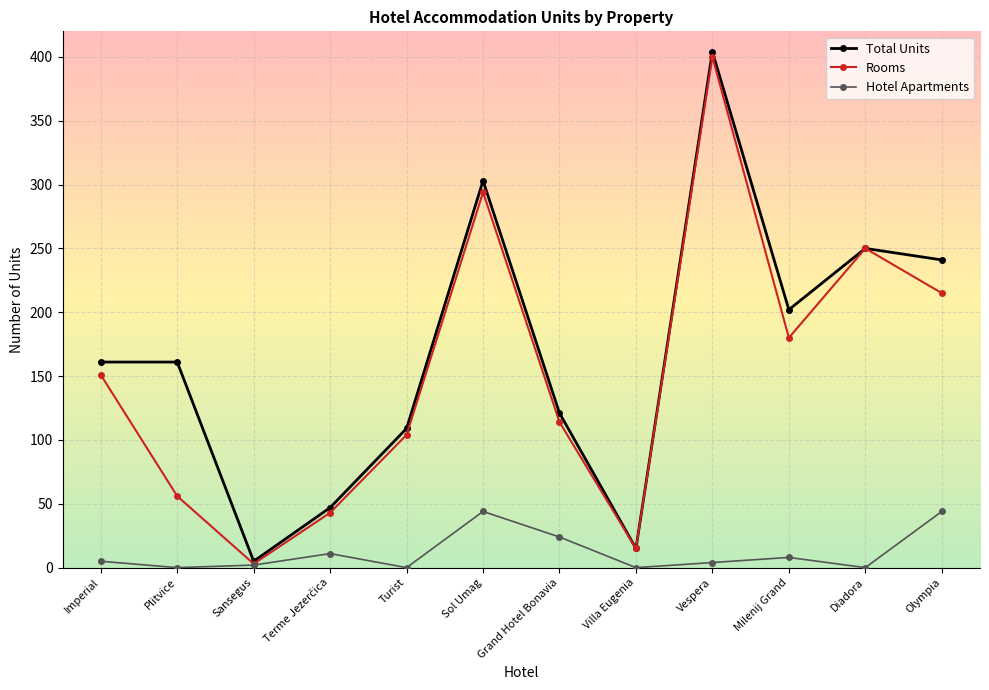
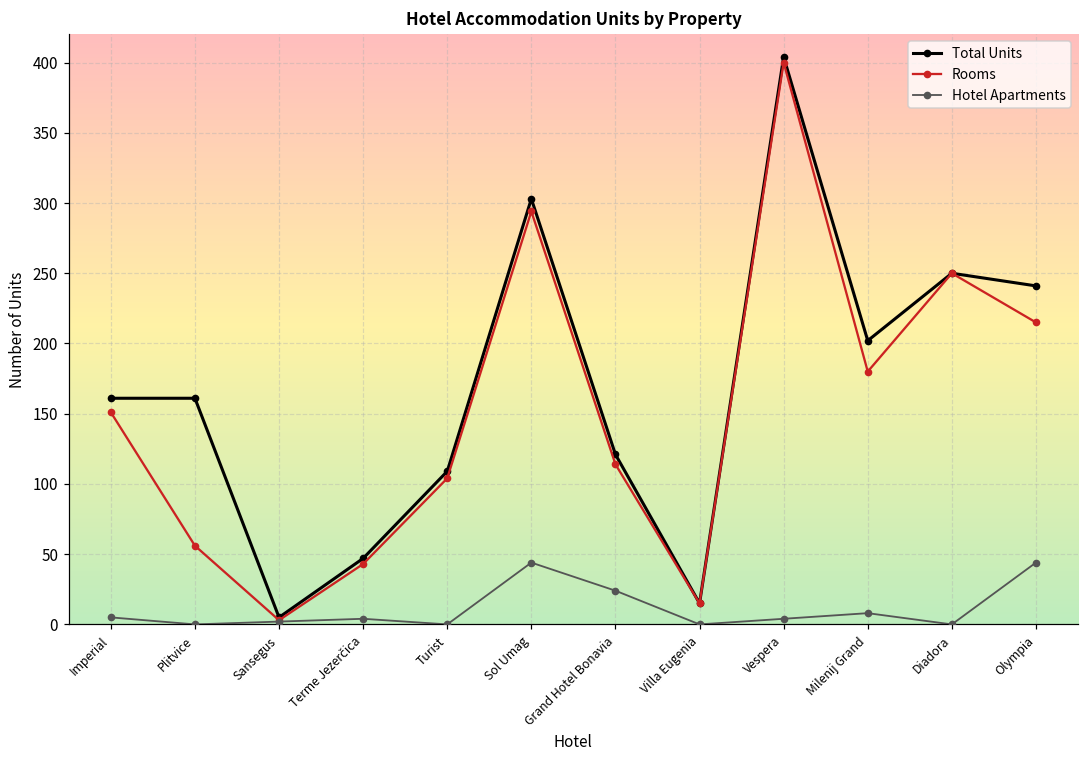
Hotel Apartments, Terme Jezerčica: 11 -> 4
